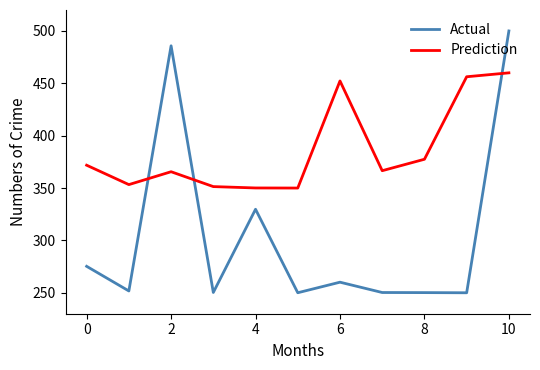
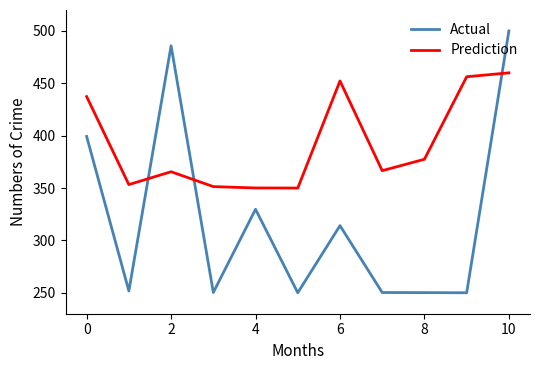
Actual, 0: 275 -> 399
Prediction, 0: 372 -> 437
Actual, 6: 260 -> 314
